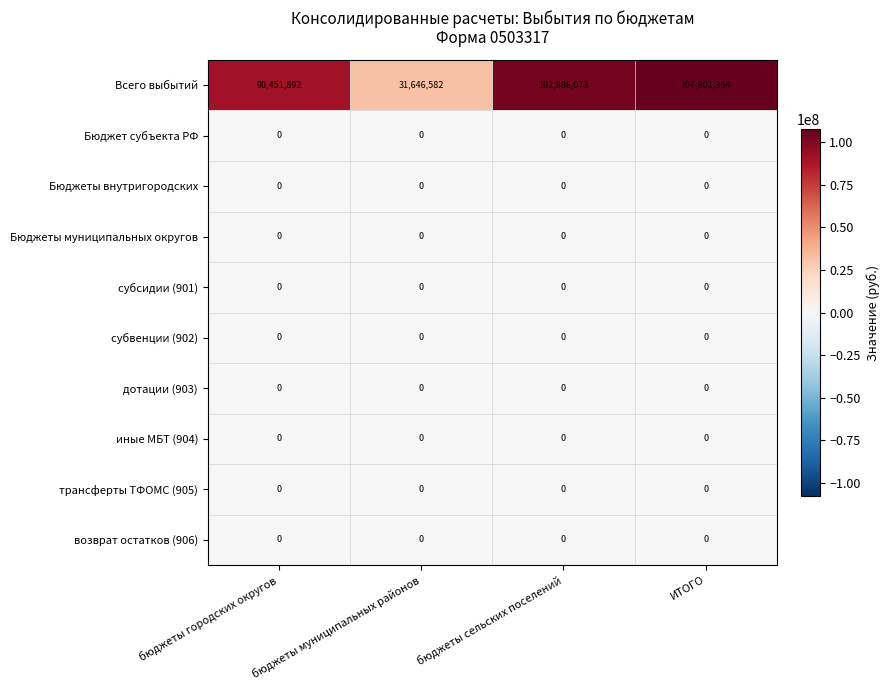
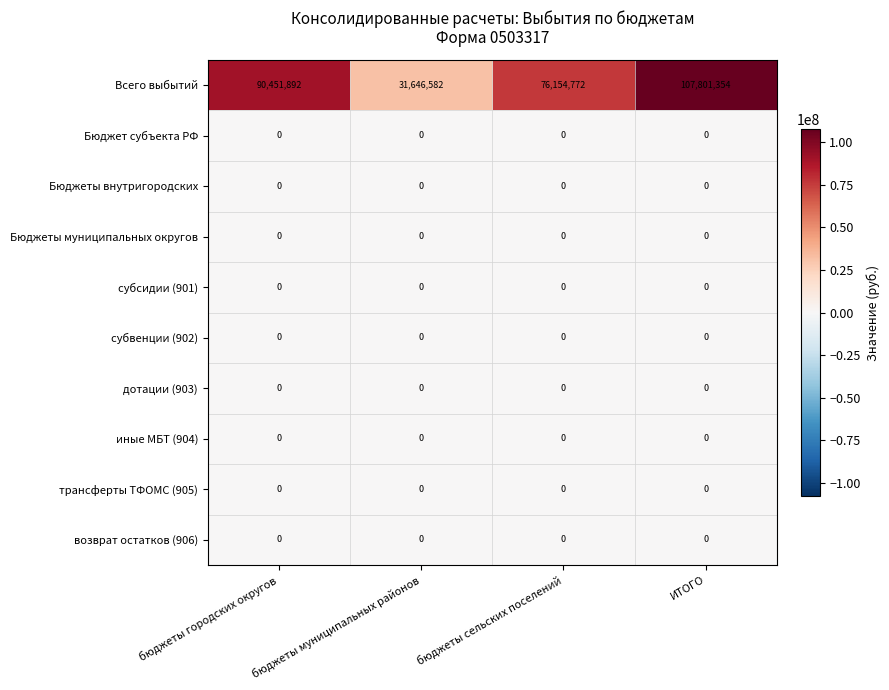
Всего выбытий, бюджеты сельских поселений: 102,886,073 -> 76,154,772
